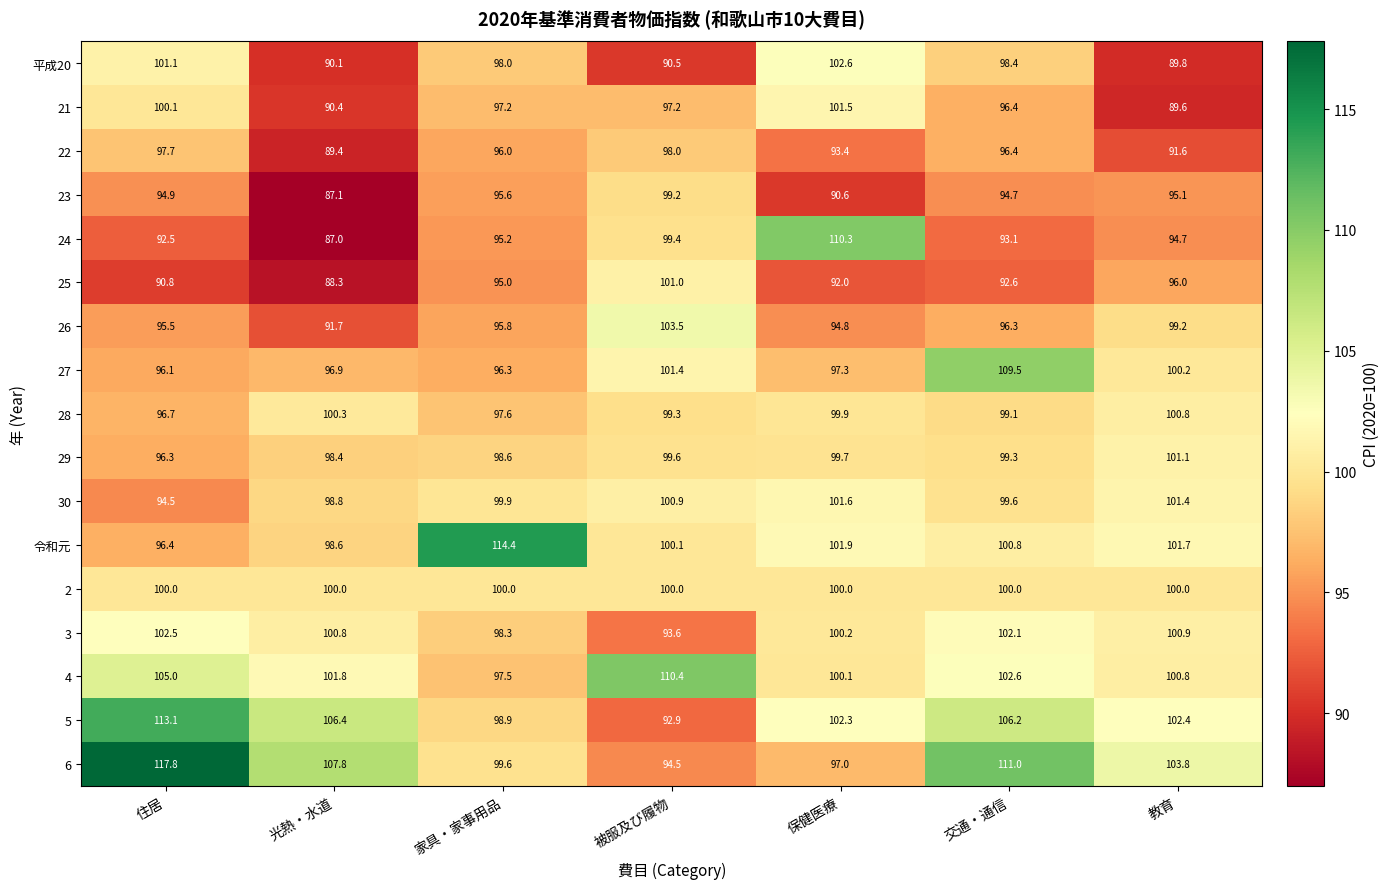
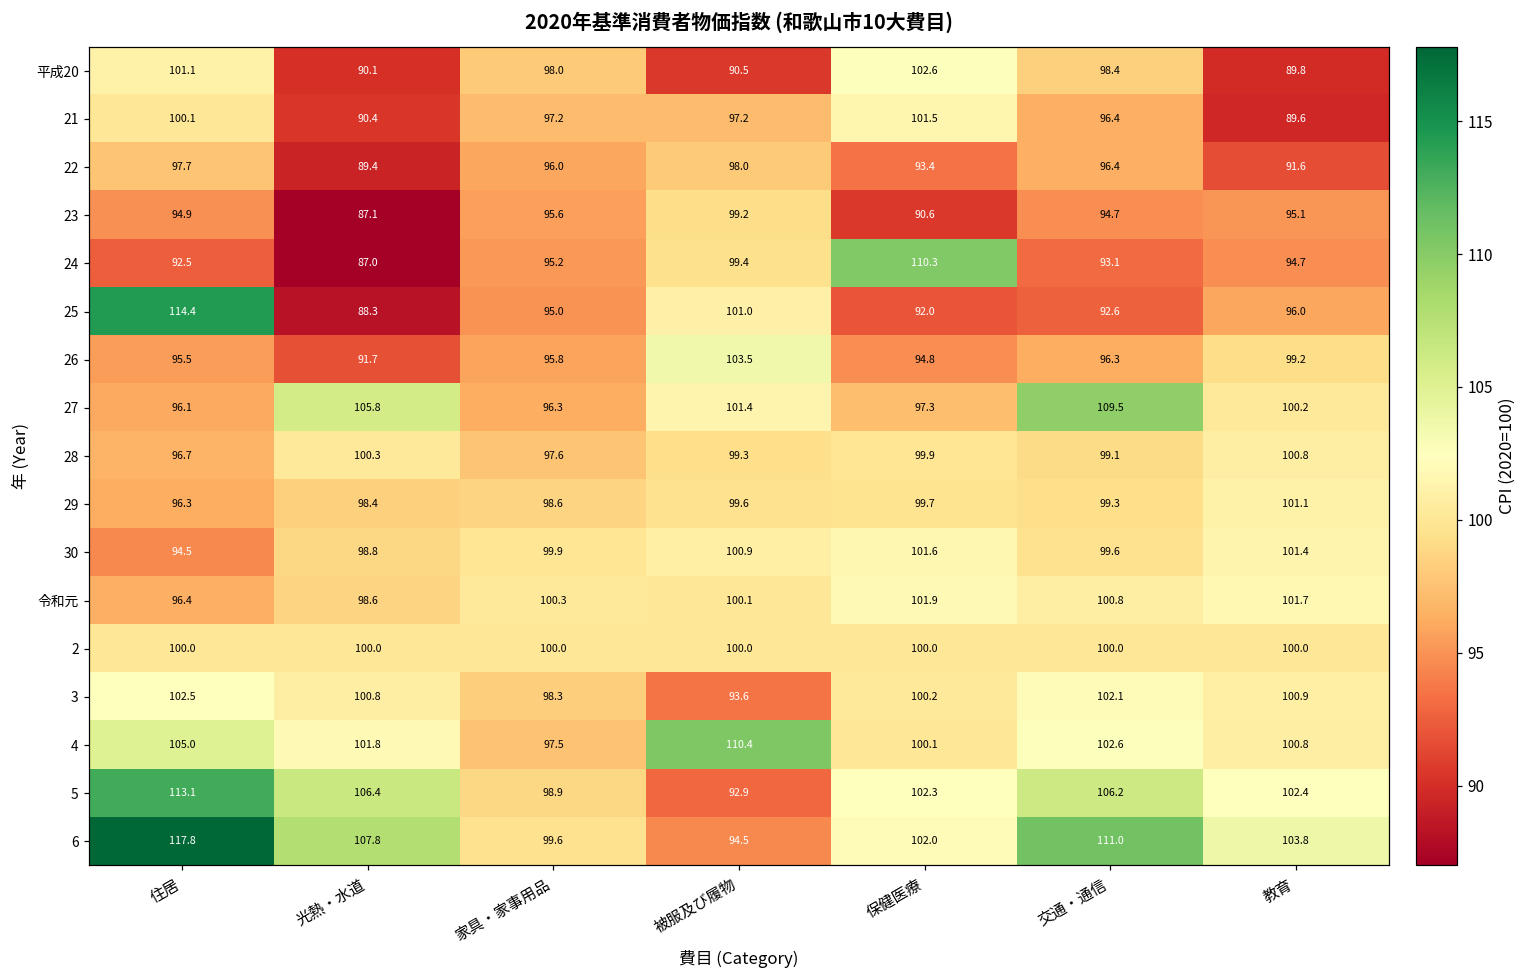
25, 住居: 90.8 -> 114.4
27, 光熱・水道: 96.9 -> 105.8
令和元, 家具・家事用品: 114.4 -> 100.3
6, 保健医療: 97.0 -> 102.0
